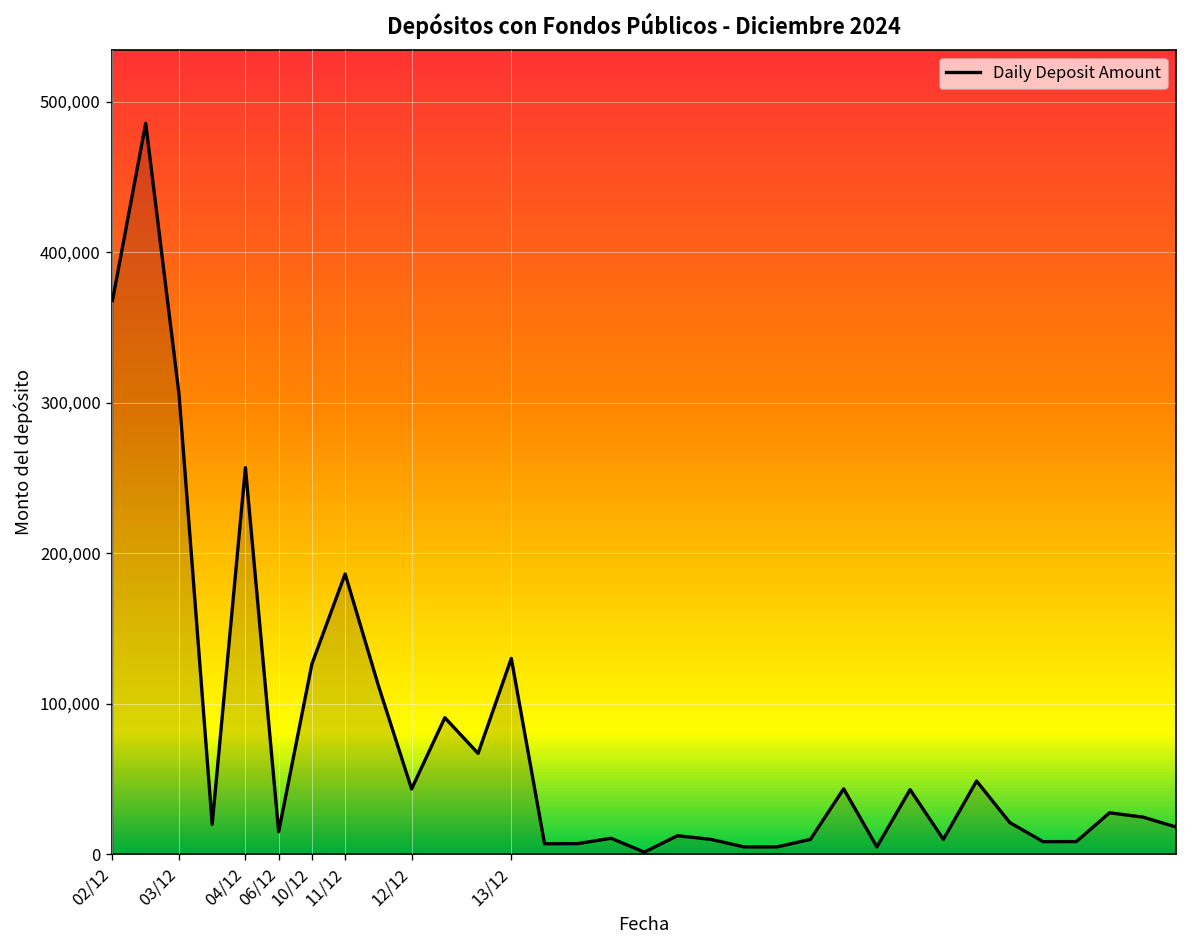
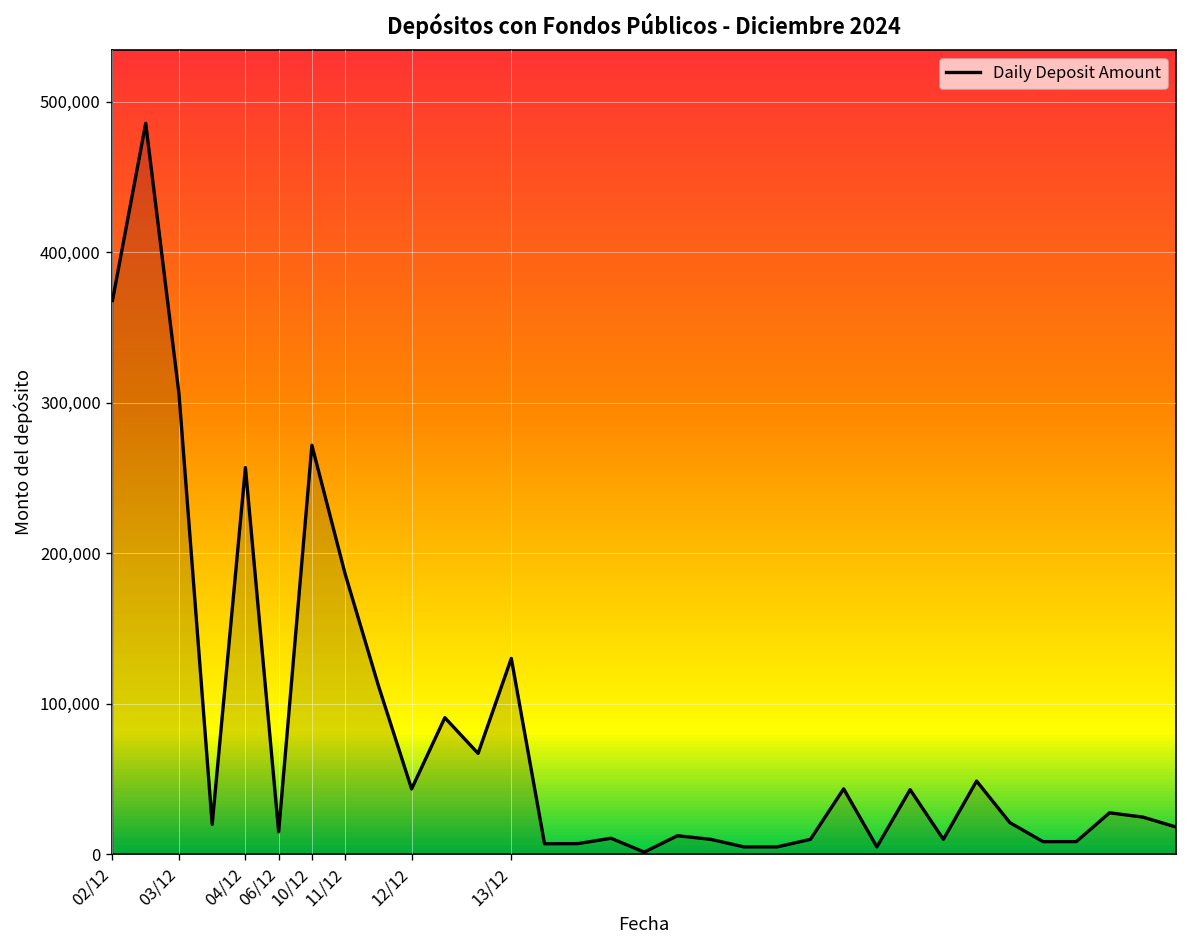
10/12: 126,000 -> 272,000
